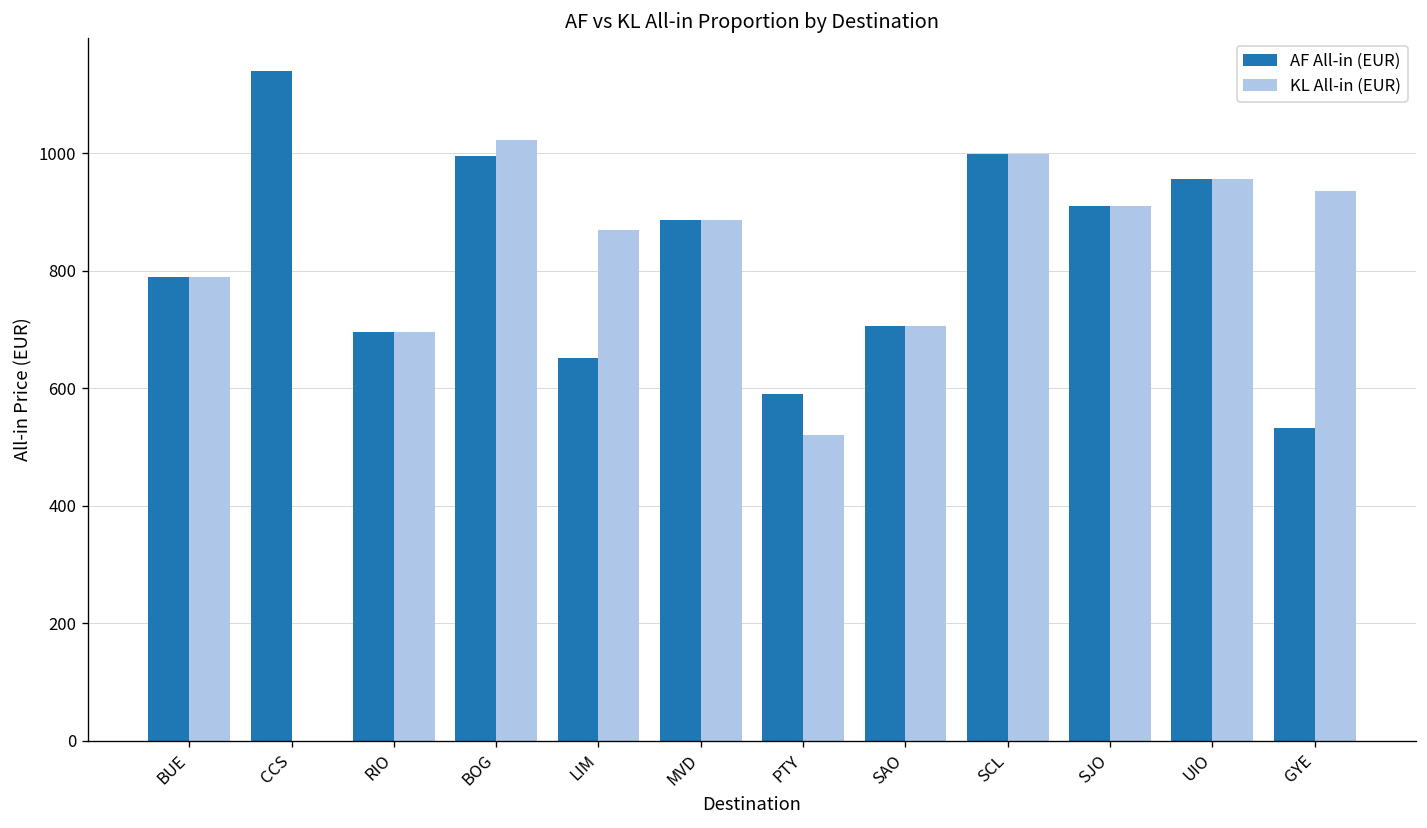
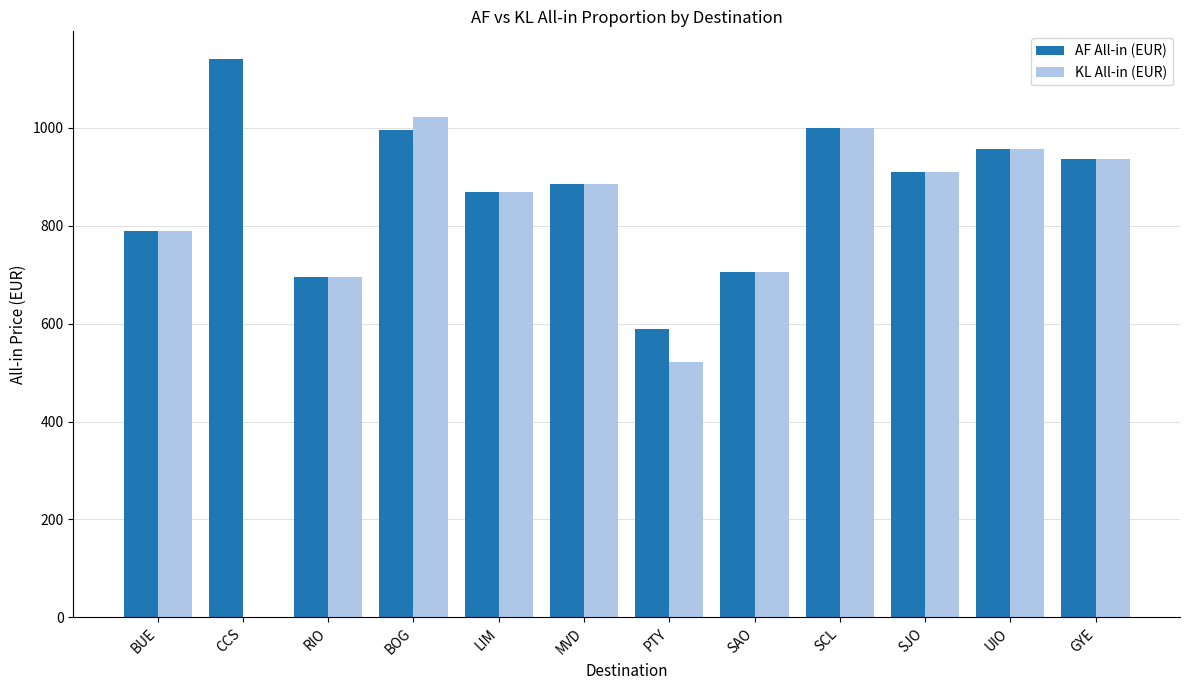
AF All-in (EUR), LIM: 650 -> 870
AF All-in (EUR), GYE: 530 -> 940
